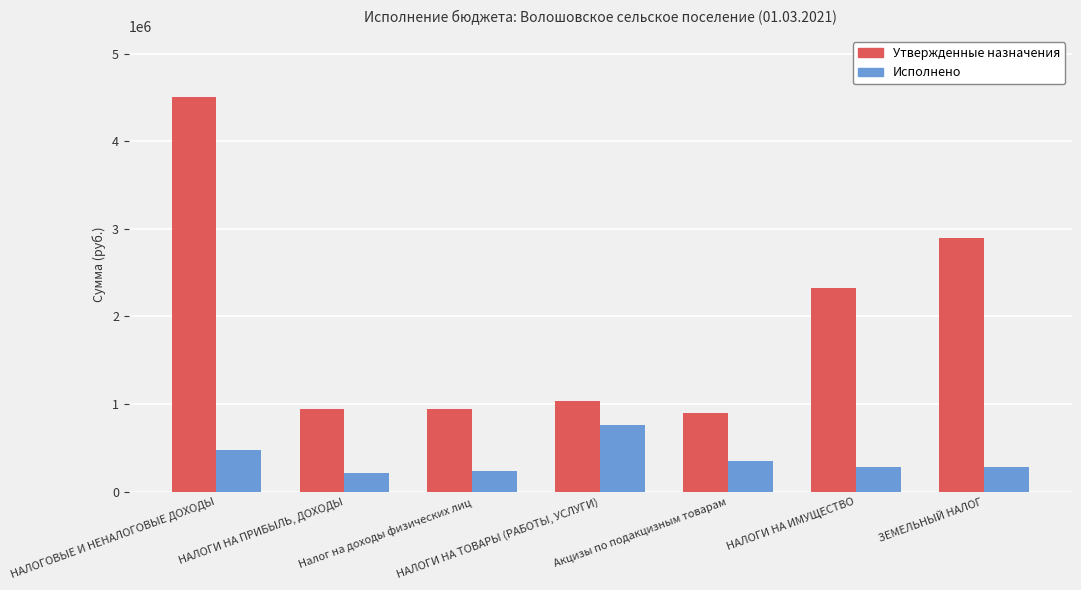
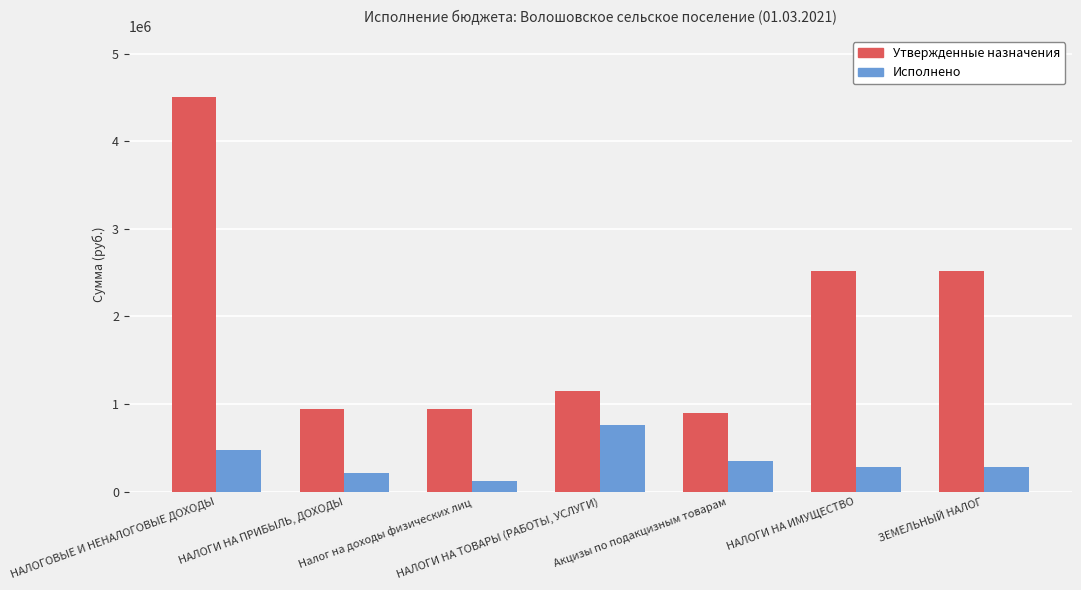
Исполнено, Налог на доходы физических лиц: 200000 -> 100000
Утвержденные назначения, НАЛОГИ НА ТОВАРЫ (РАБОТЫ, УСЛУГИ): 1000000 -> 1100000
Утвержденные назначения, НАЛОГИ НА ИМУЩЕСТВО: 2300000 -> 2500000
Утвержденные назначения, ЗЕМЕЛЬНЫЙ НАЛОГ: 2900000 -> 2500000
